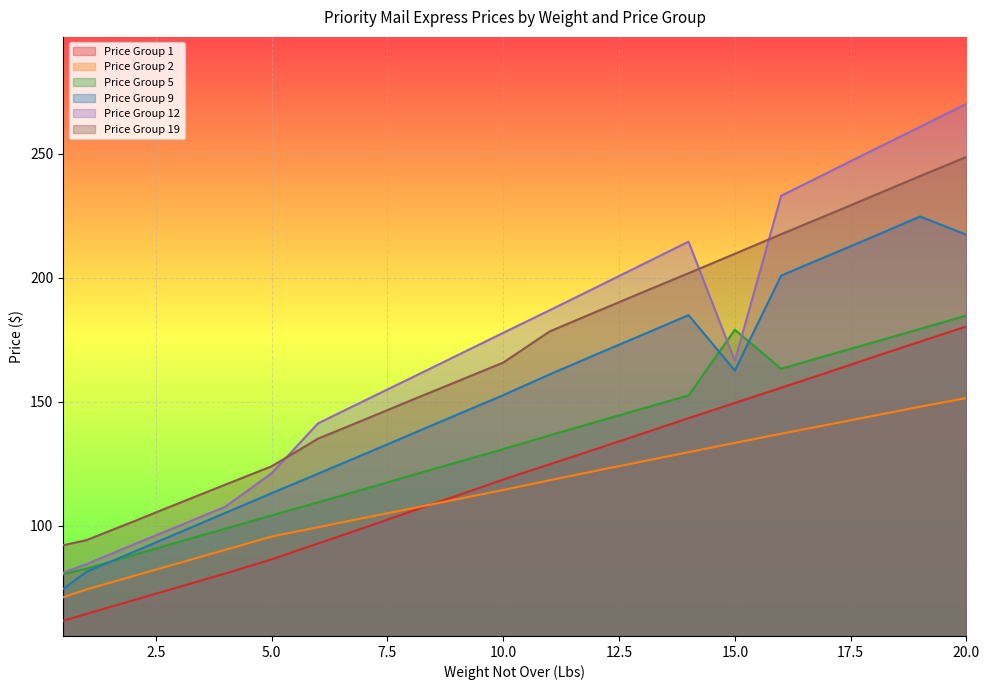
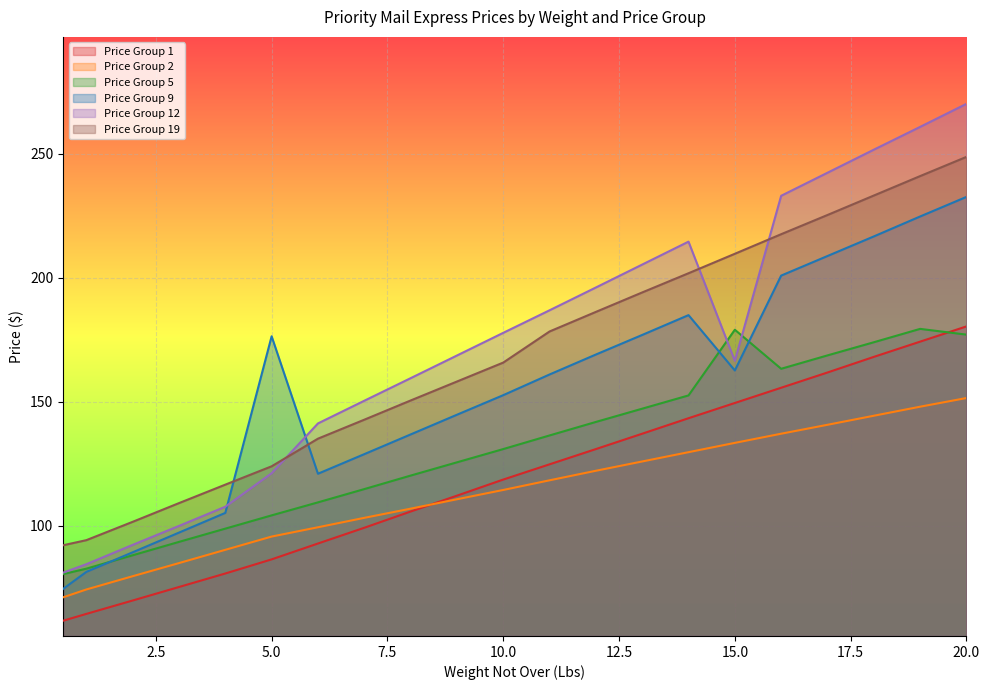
Price Group 9, 5.0: 113 -> 176
Price Group 5, 20.0: 185 -> 177
Price Group 9, 20.0: 217 -> 233
